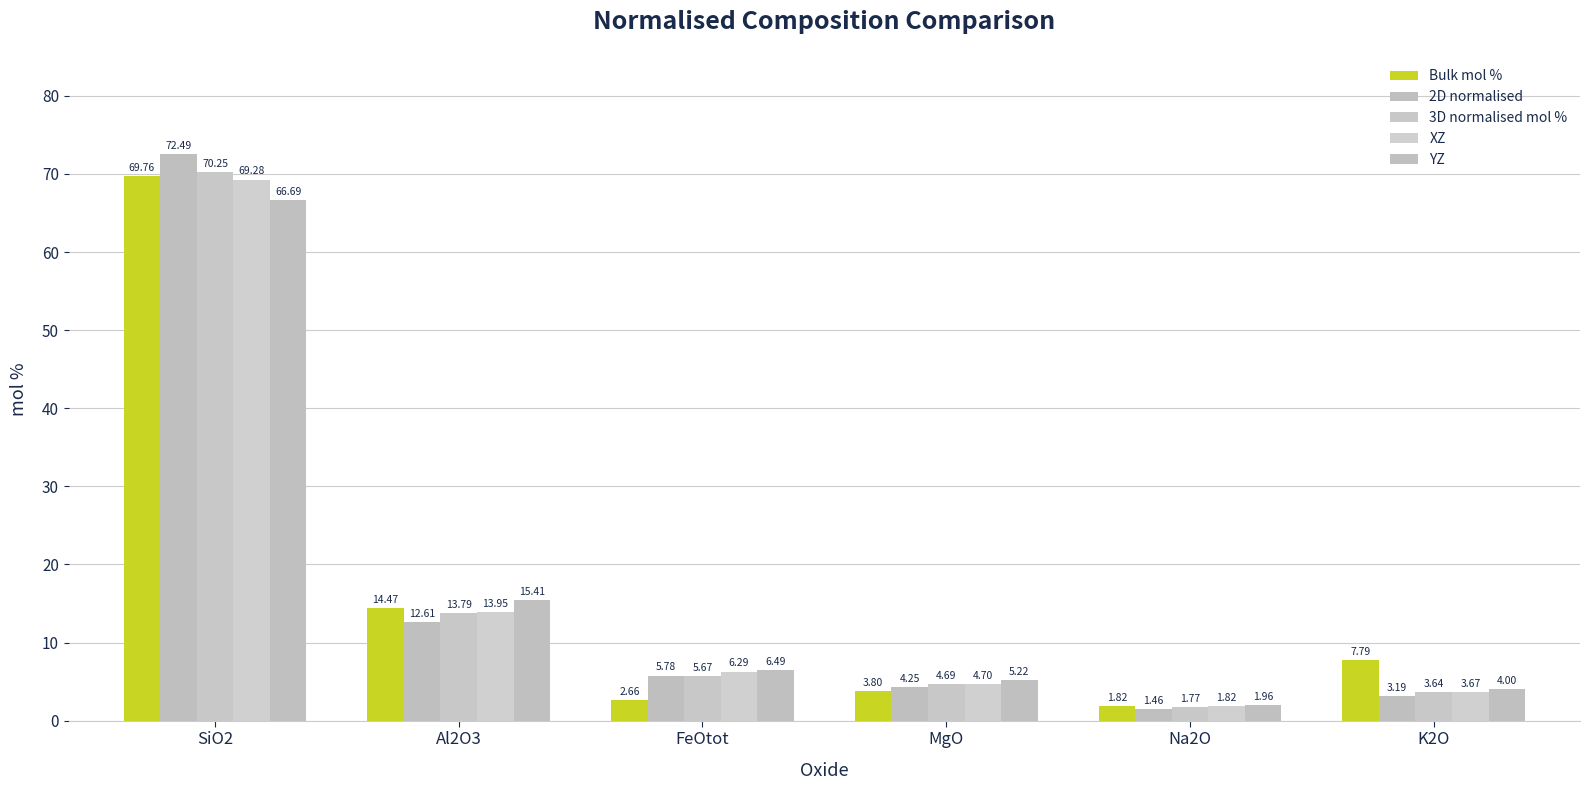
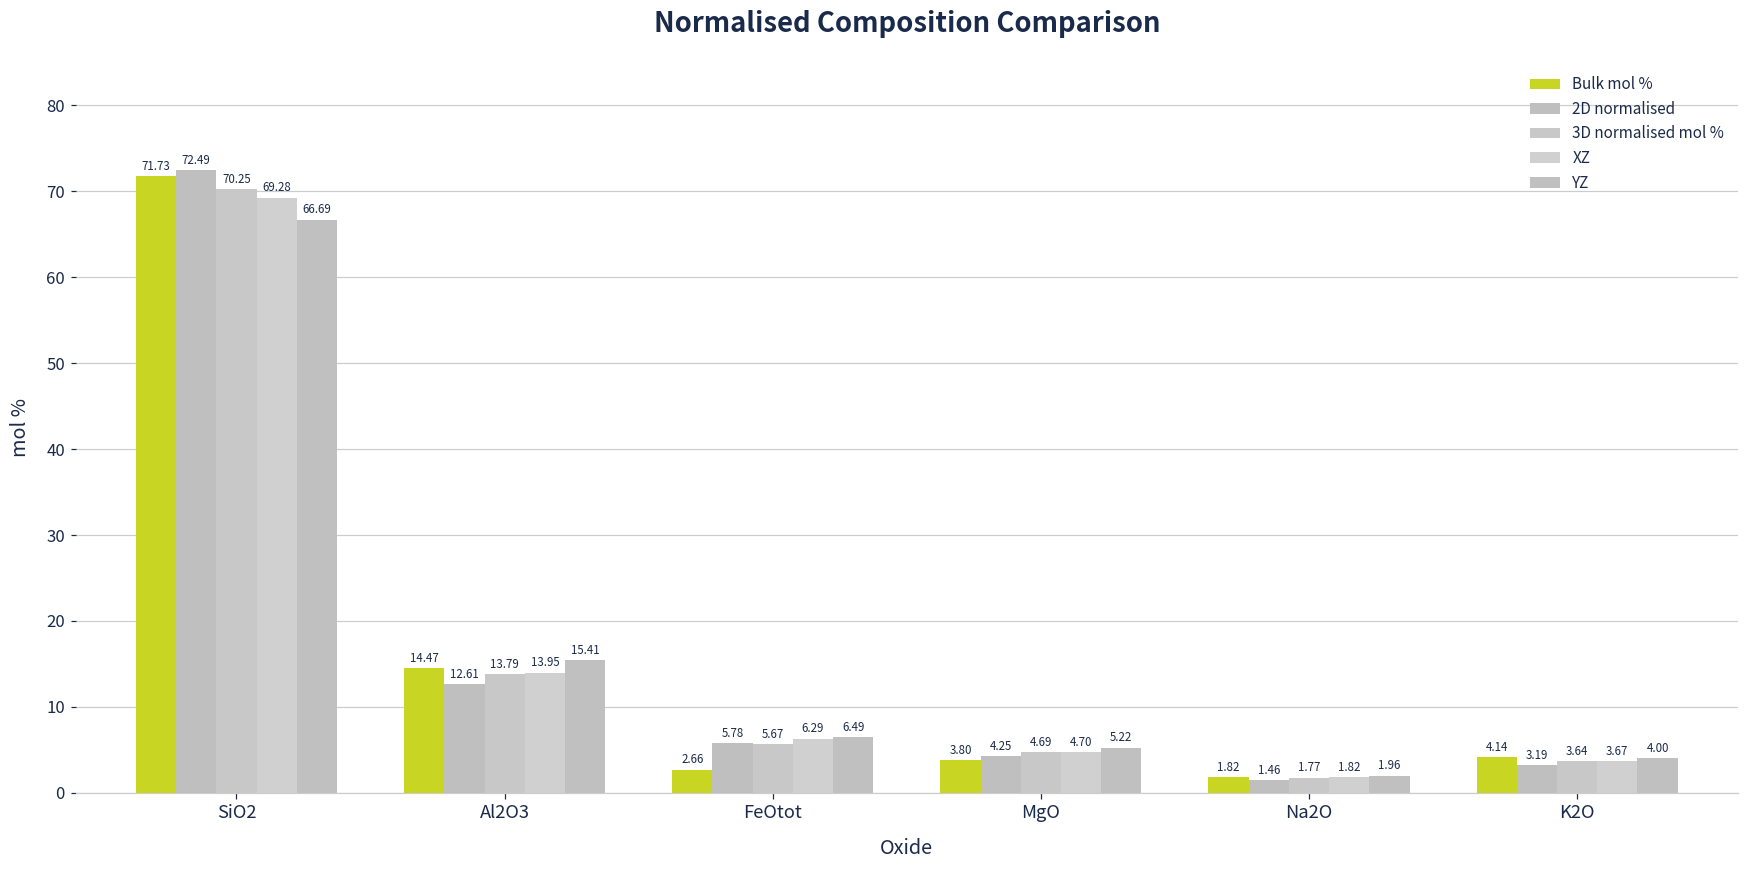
Bulk mol %, SiO2: 69.76 -> 71.73
Bulk mol %, K2O: 7.79 -> 4.14
